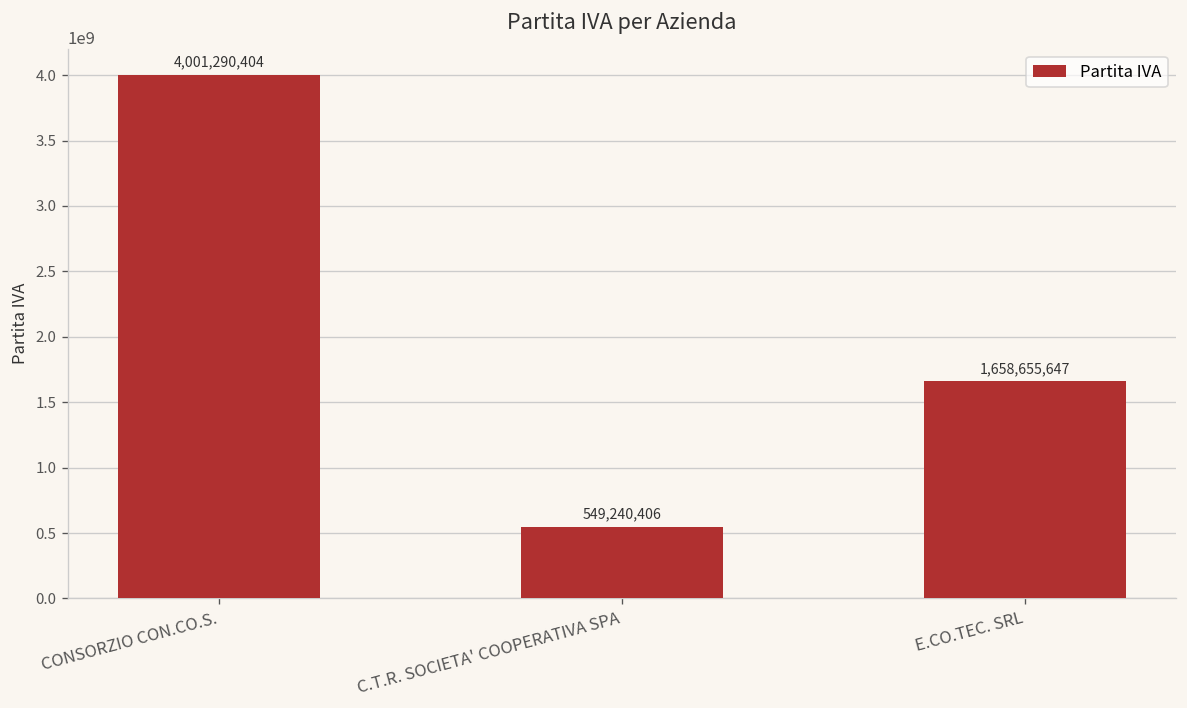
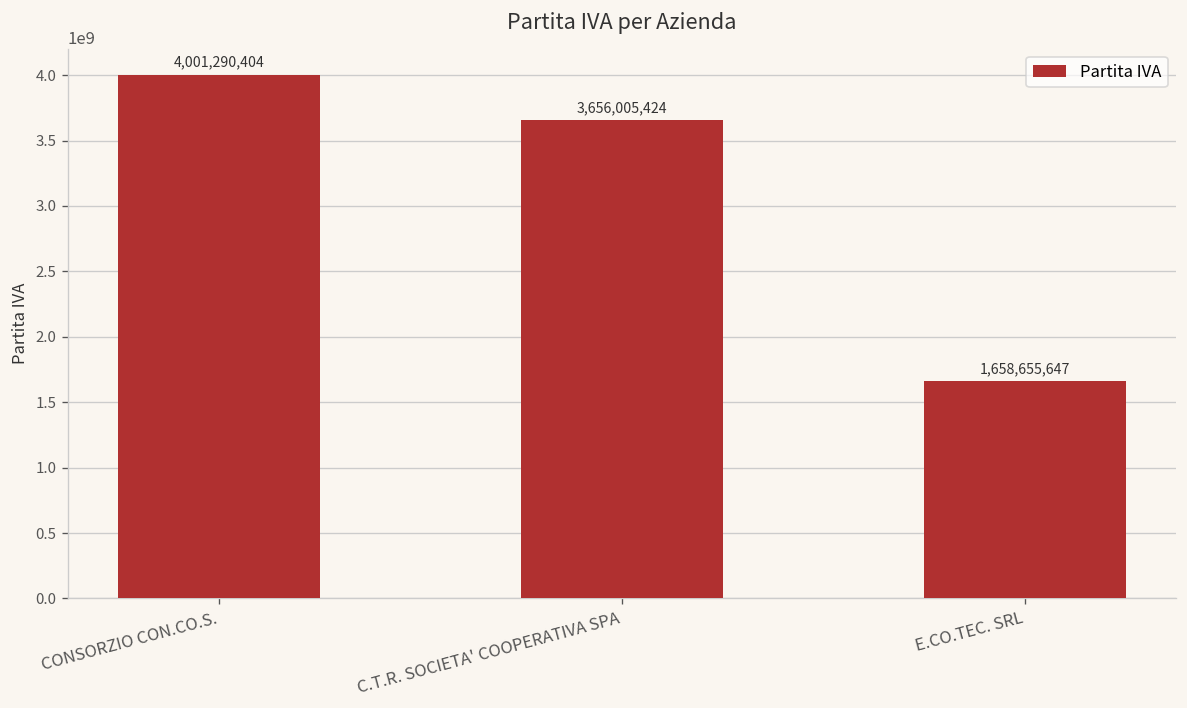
C.T.R. SOCIETA' COOPERATIVA SPA: 549,240,406 -> 3,656,005,424
